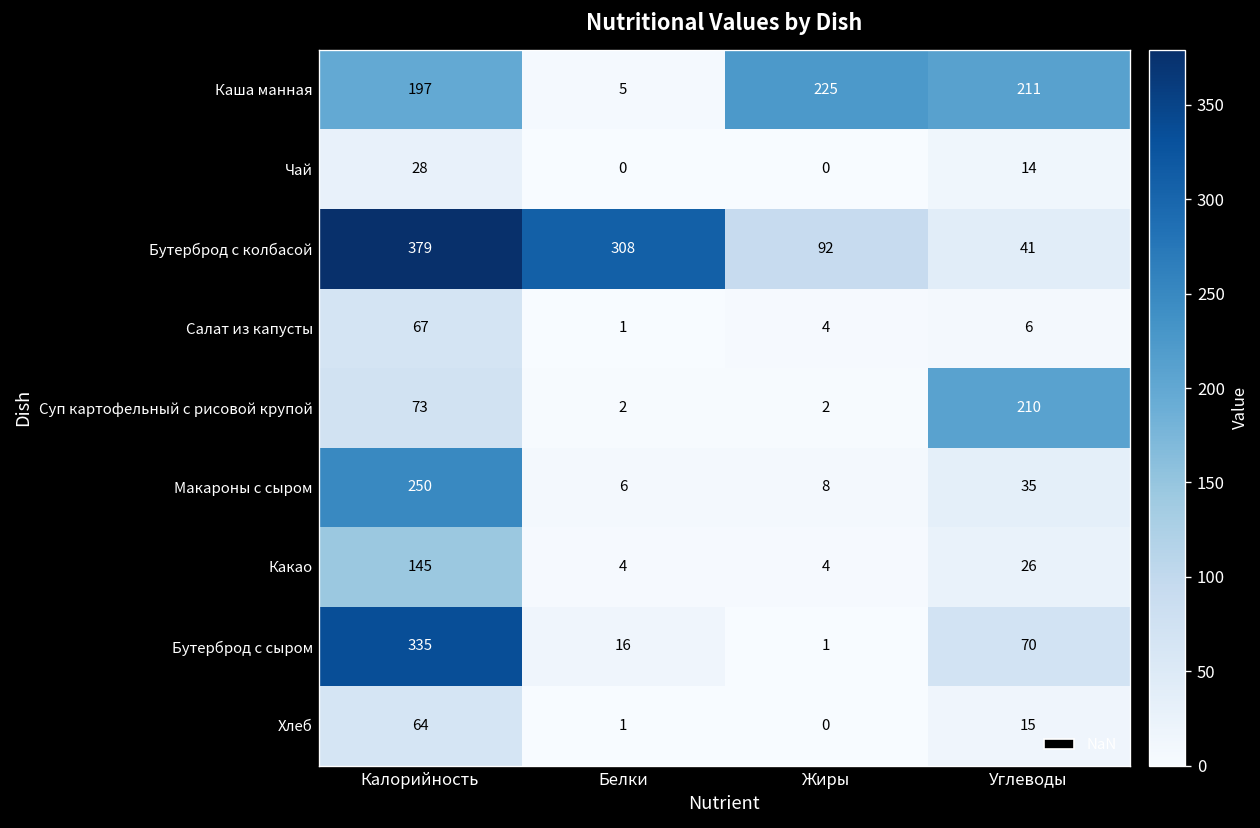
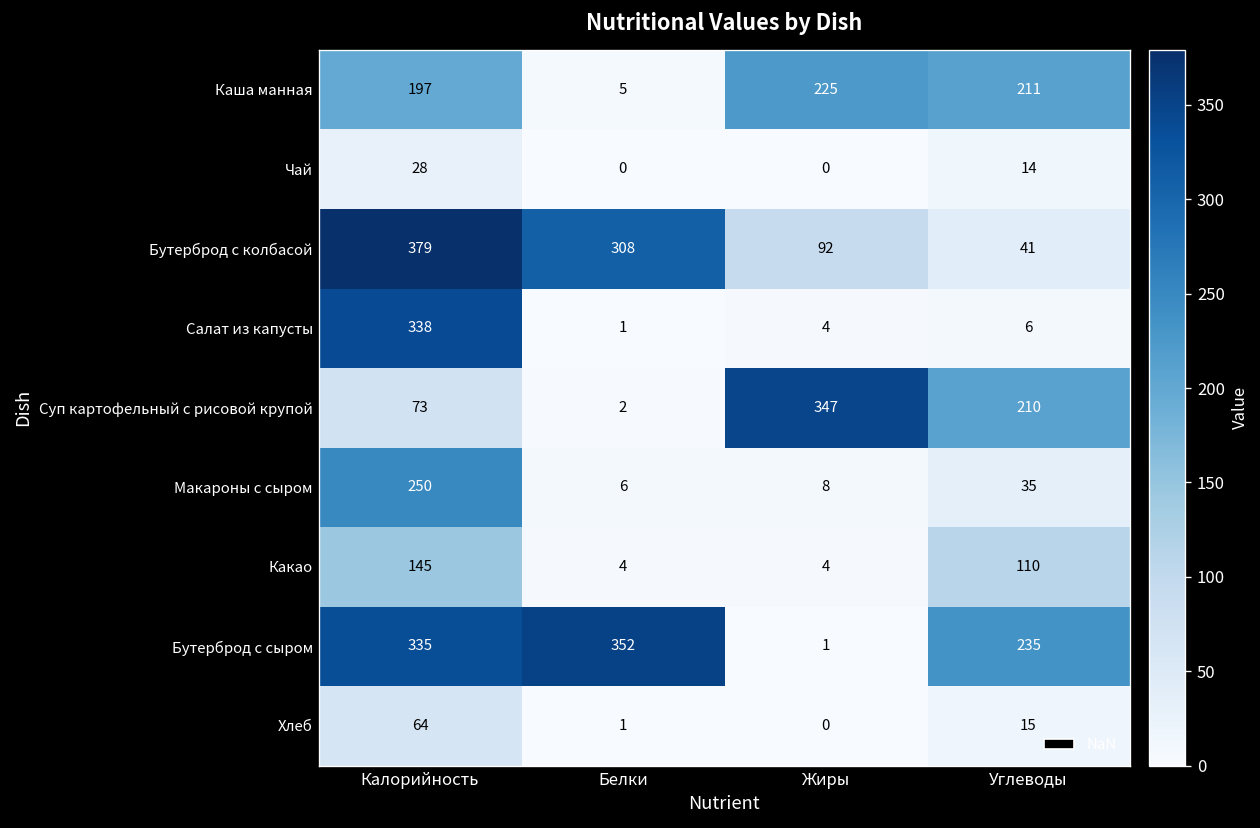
Салат из капусты, Калорийность: 67 -> 338
Суп картофельный с рисовой крупой, Жиры: 2 -> 347
Какао, Углеводы: 26 -> 110
Бутерброд с сыром, Белки: 16 -> 352
Бутерброд с сыром, Углеводы: 70 -> 235
